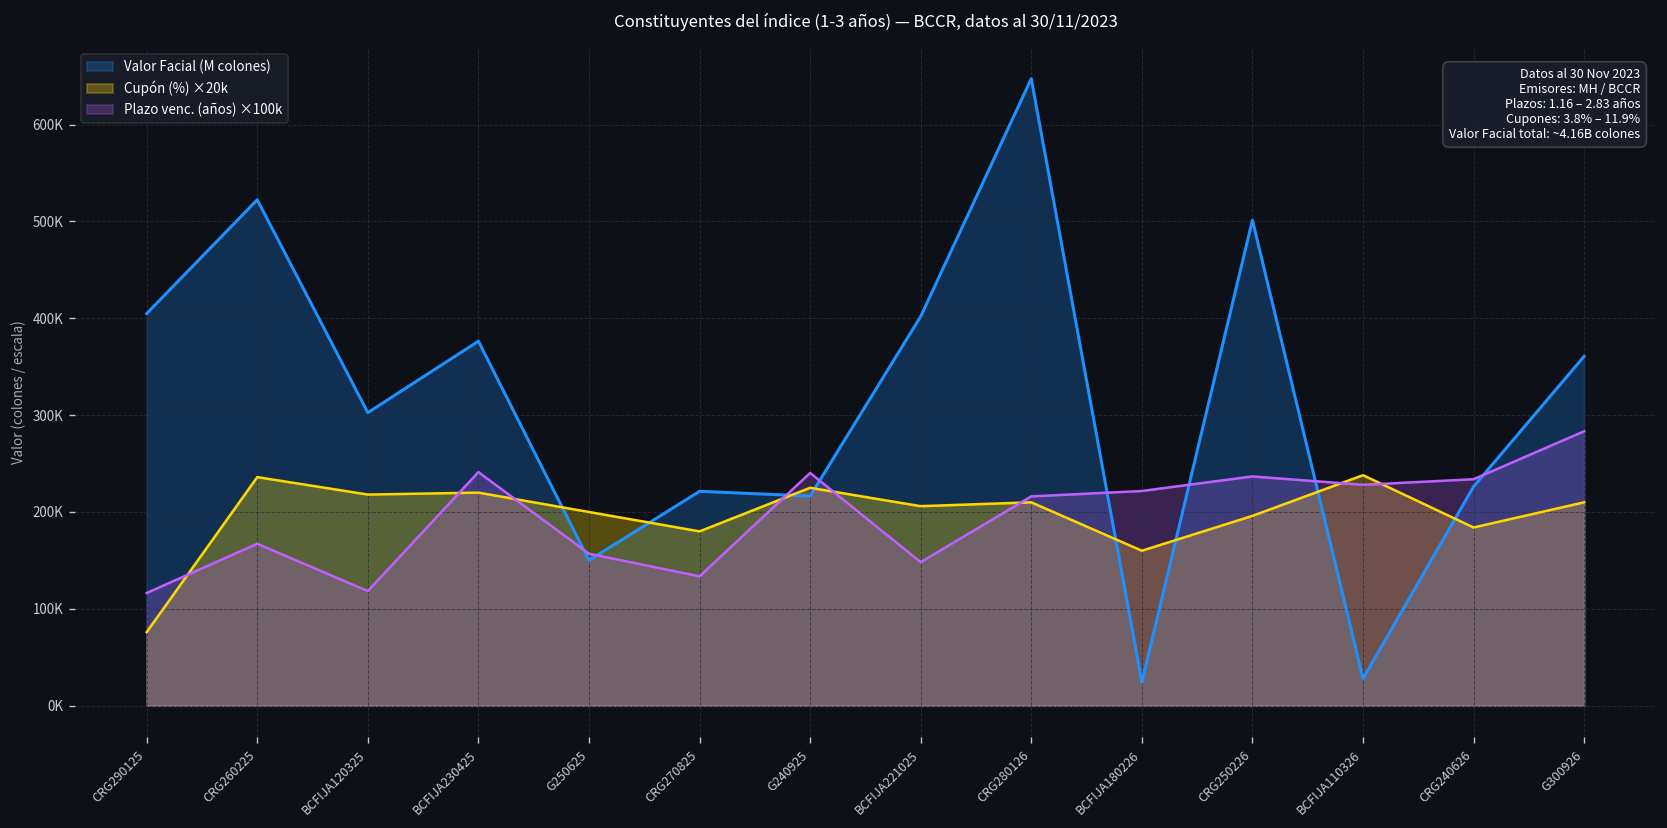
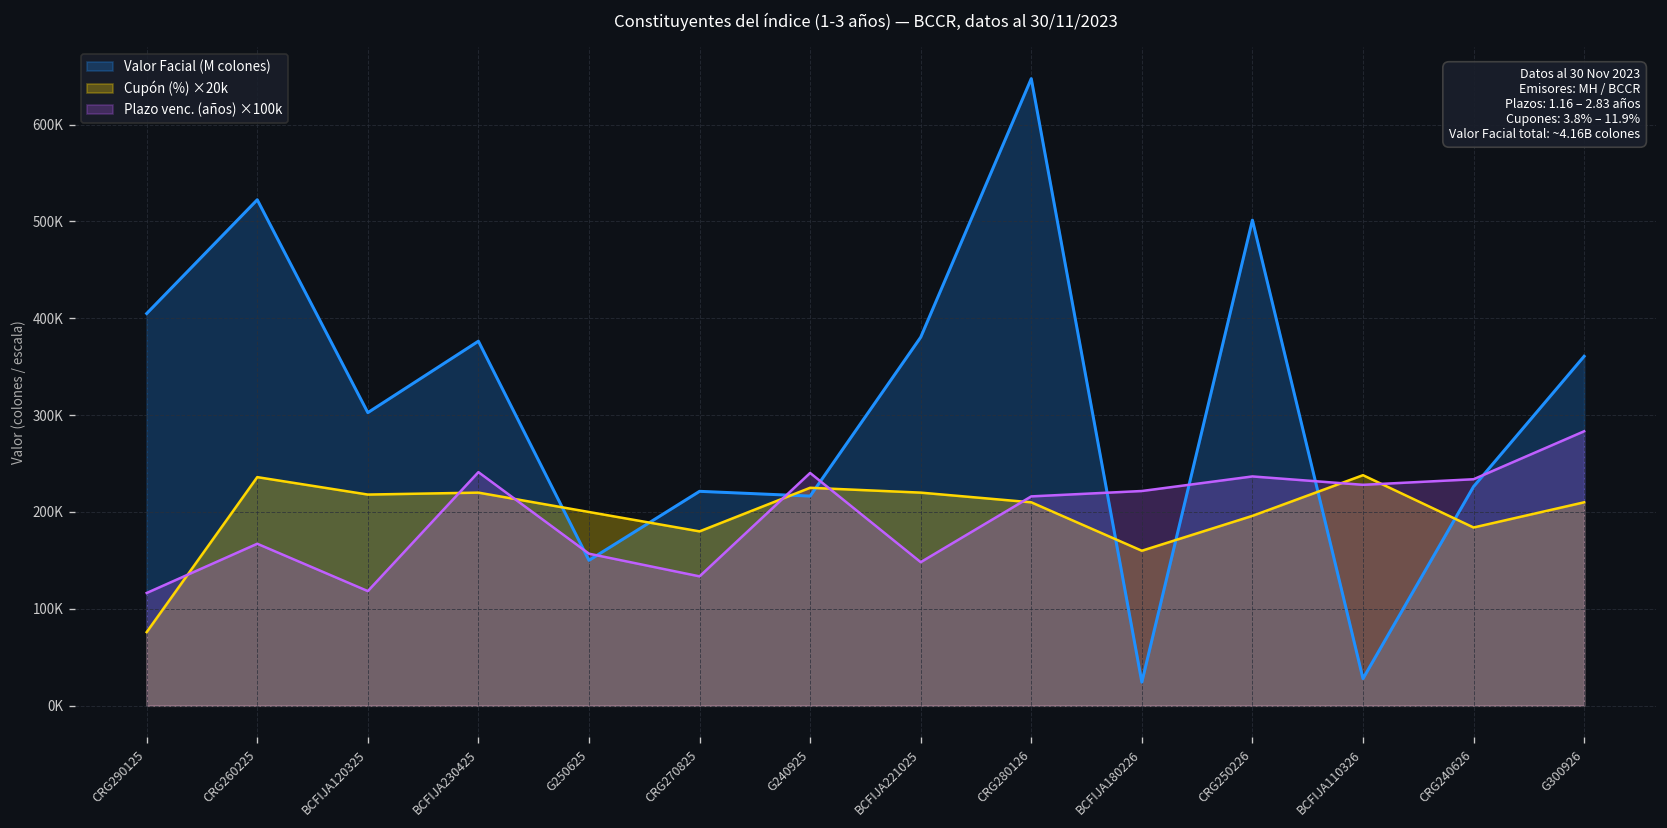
Valor Facial (M colones), BCFIJA221025: 400000 -> 380000
Cupón (%) ×20k, BCFIJA221025: 210000 -> 220000
